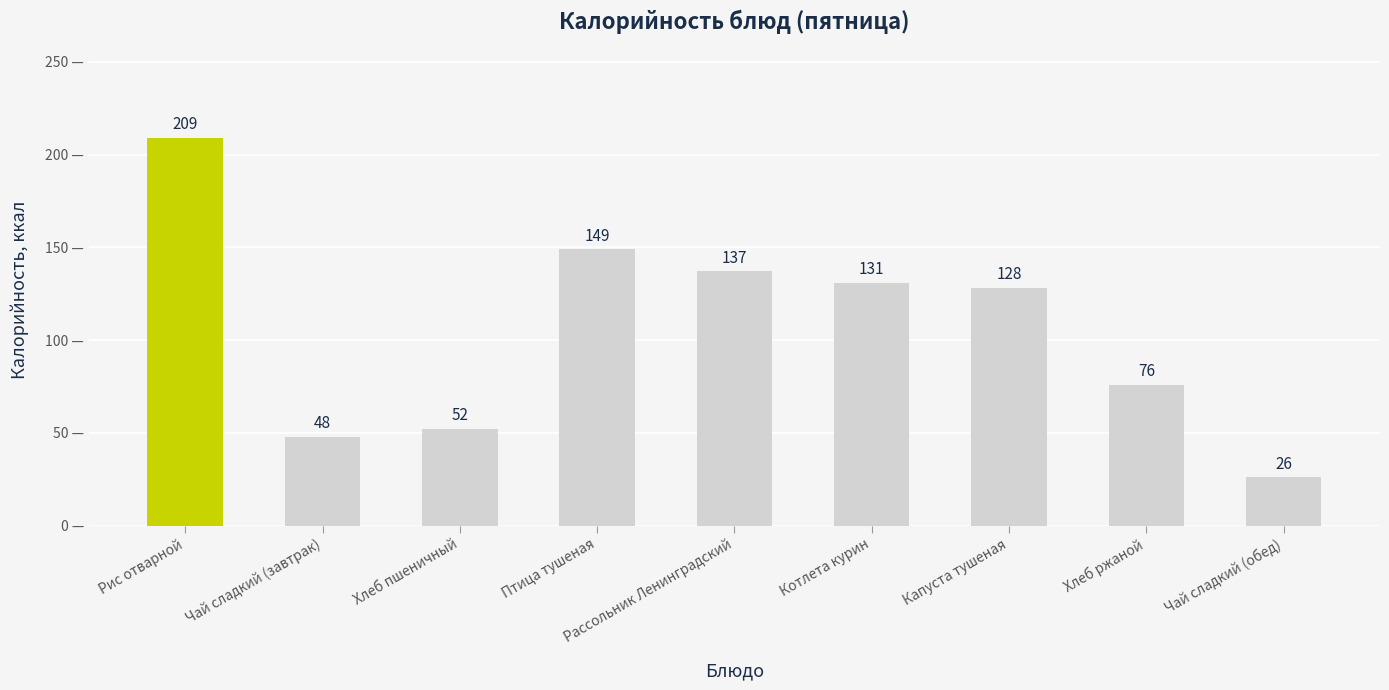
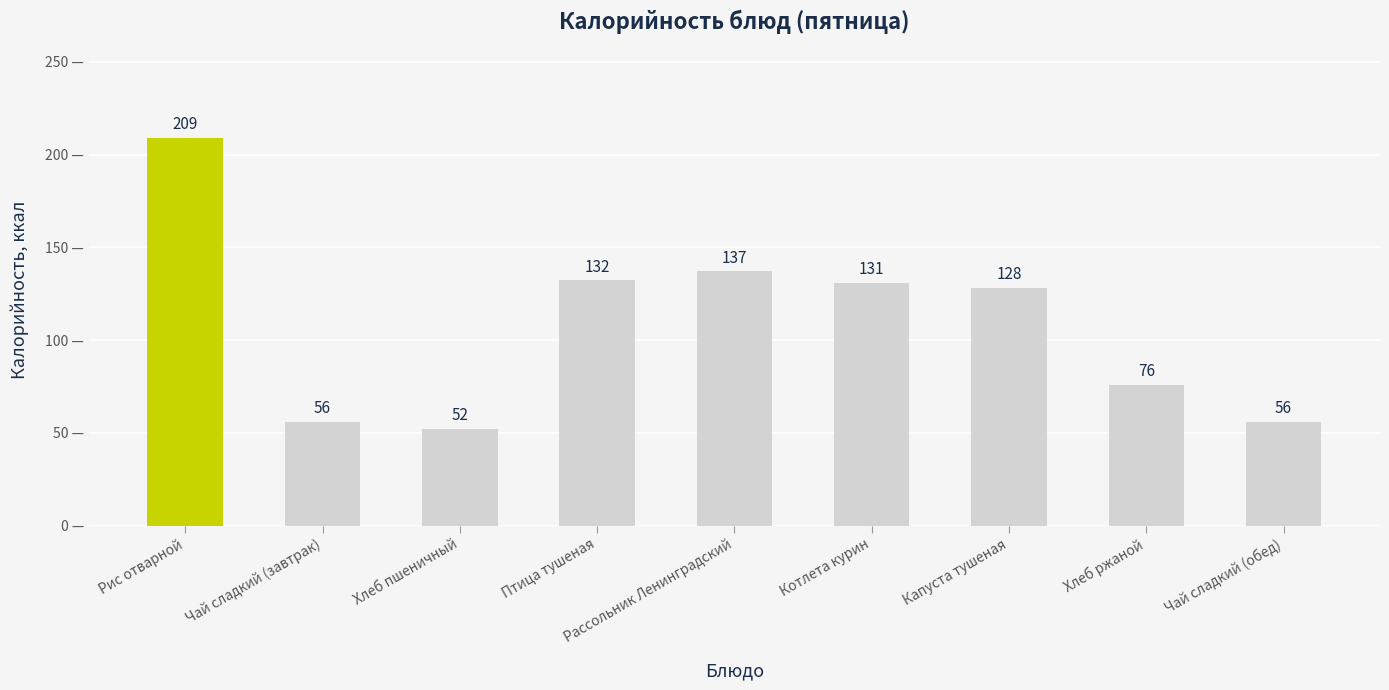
Чай сладкий (завтрак): 48 -> 56
Птица тушеная: 149 -> 132
Чай сладкий (обед): 26 -> 56
